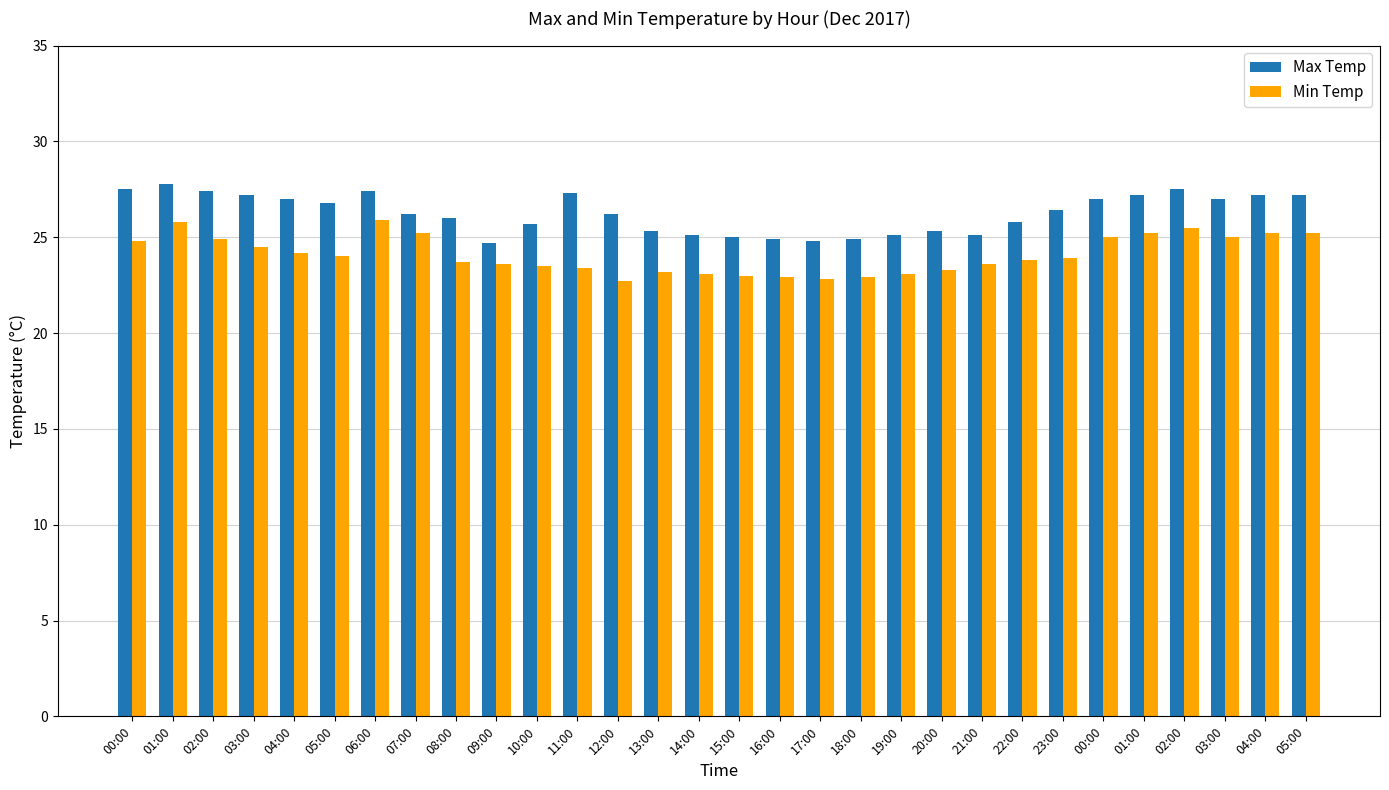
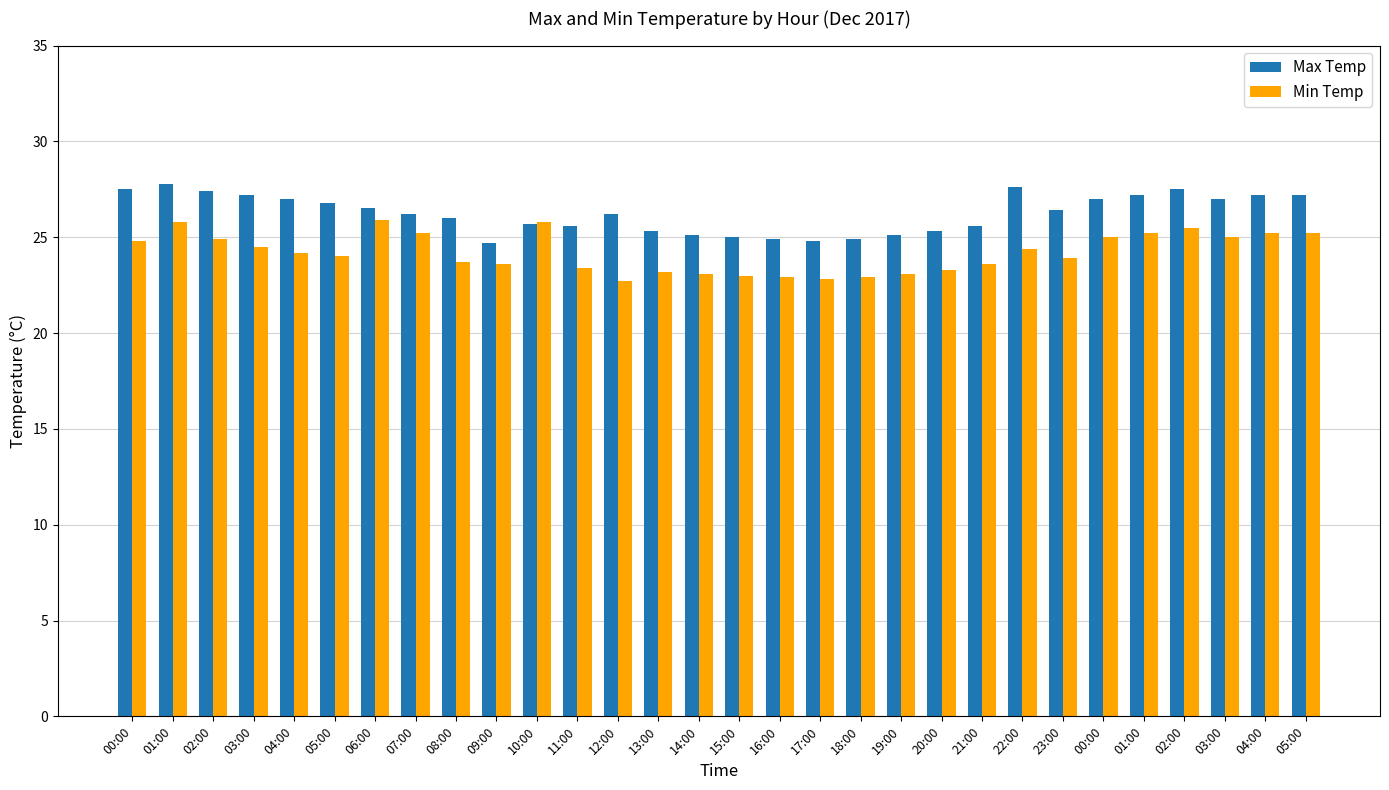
Max Temp, 06:00: 27.4 -> 26.5
Min Temp, 10:00: 23.5 -> 25.8
Max Temp, 11:00: 27.3 -> 25.6
Max Temp, 21:00: 25.1 -> 25.6
Max Temp, 22:00: 25.8 -> 27.6
Min Temp, 22:00: 23.8 -> 24.4
